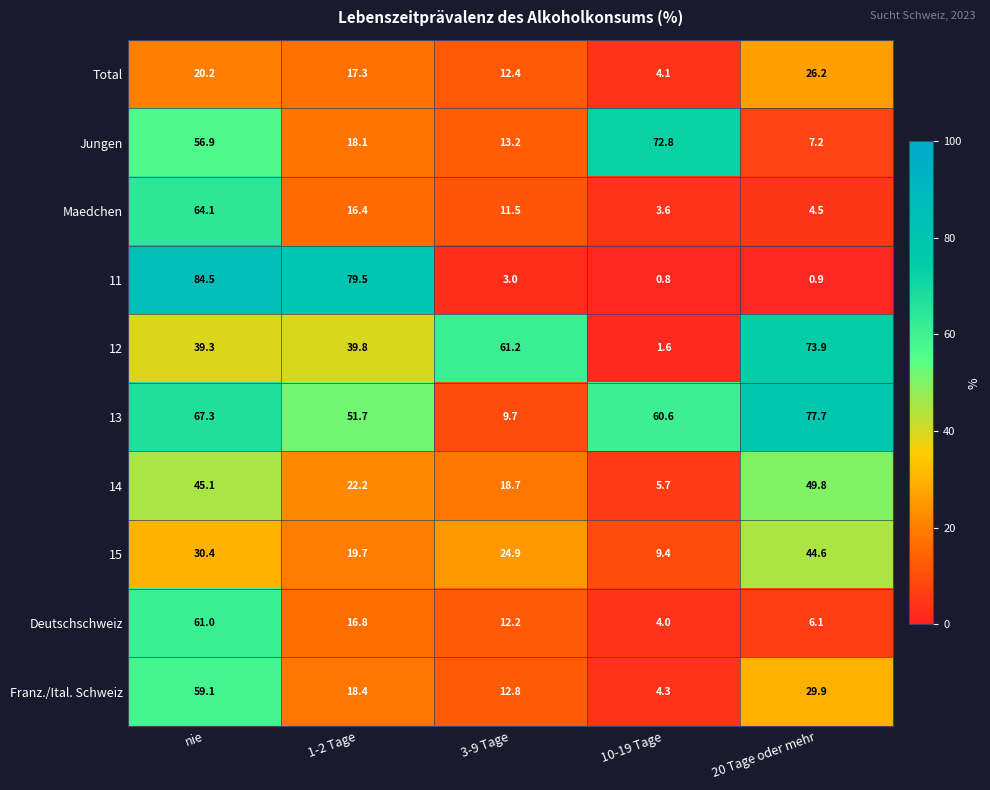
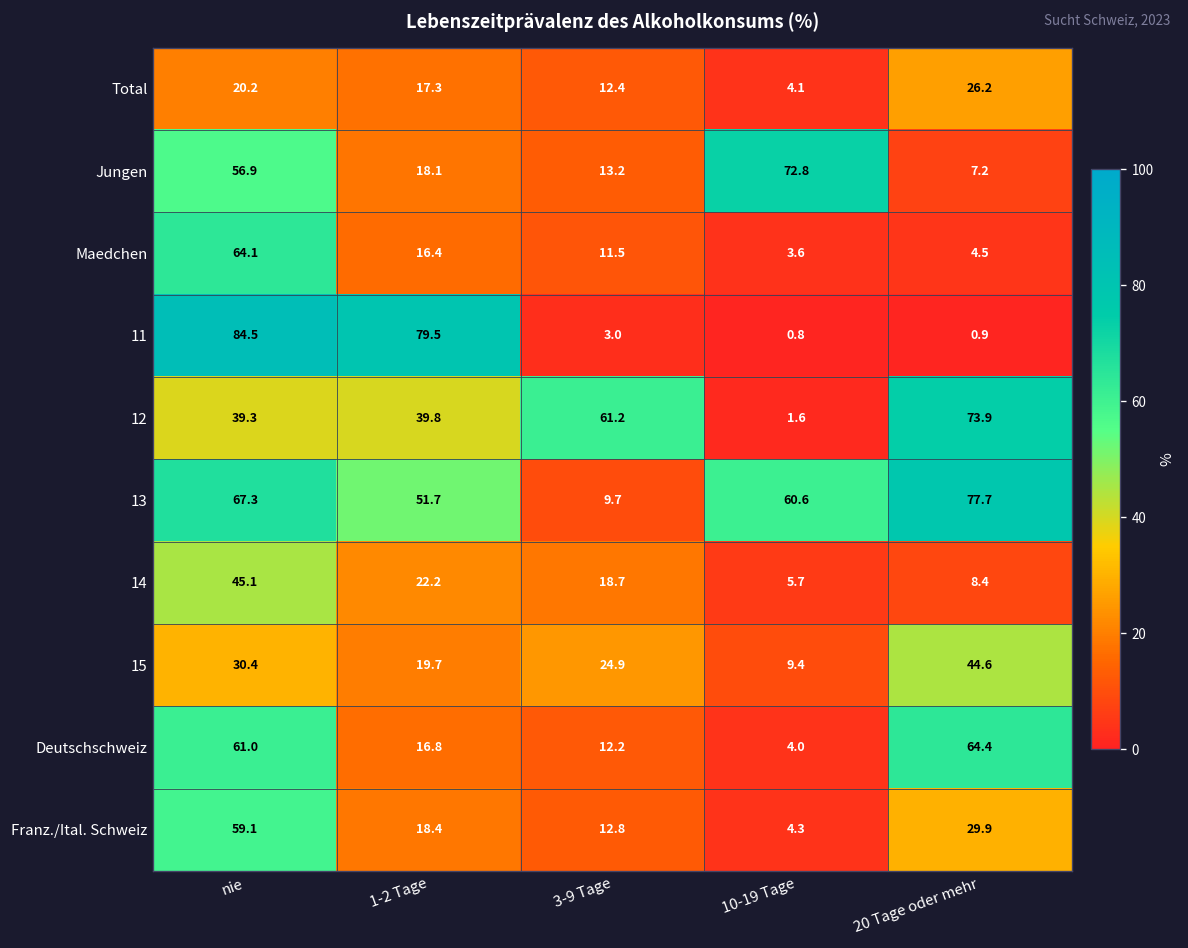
14, 20 Tage oder mehr: 49.8 -> 8.4
Deutschschweiz, 20 Tage oder mehr: 6.1 -> 64.4
